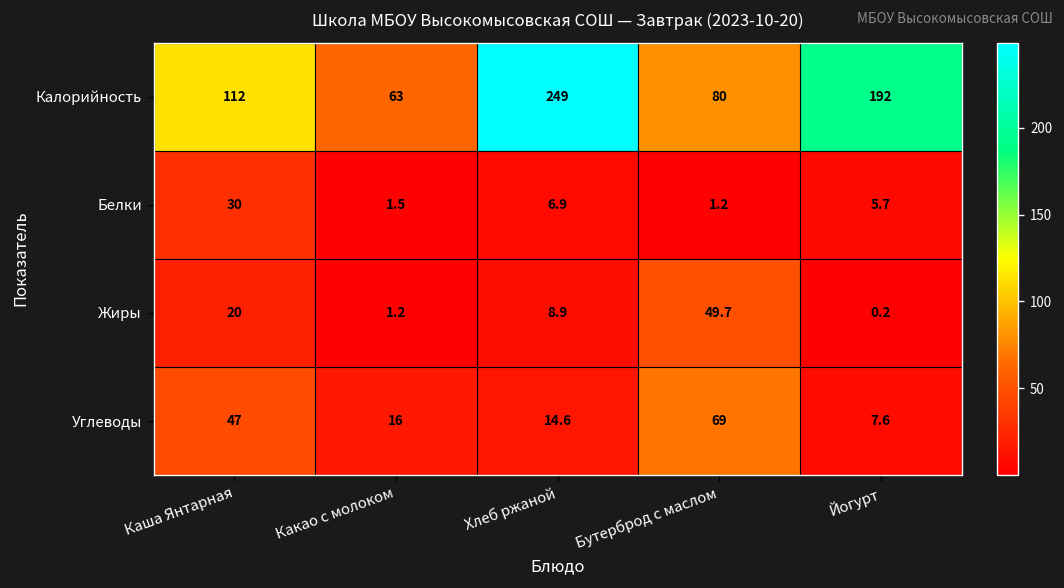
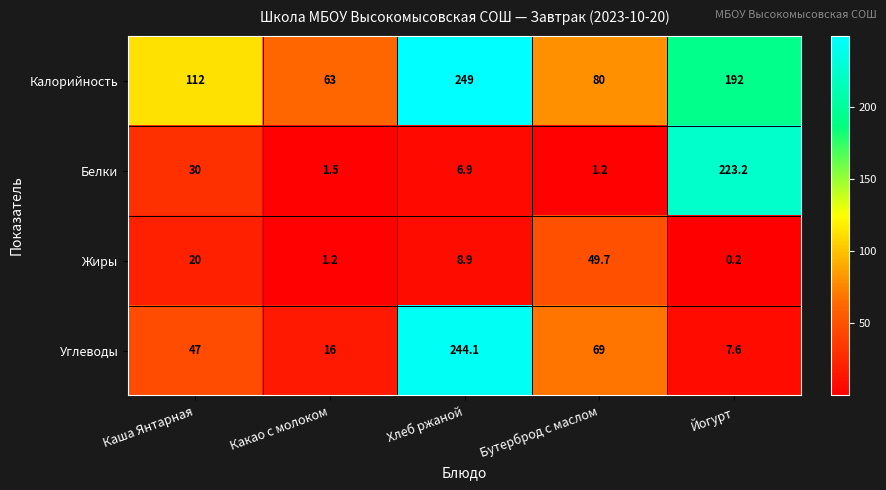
Белки, Йогурт: 5.7 -> 223.2
Углеводы, Хлеб ржаной: 14.6 -> 244.1
